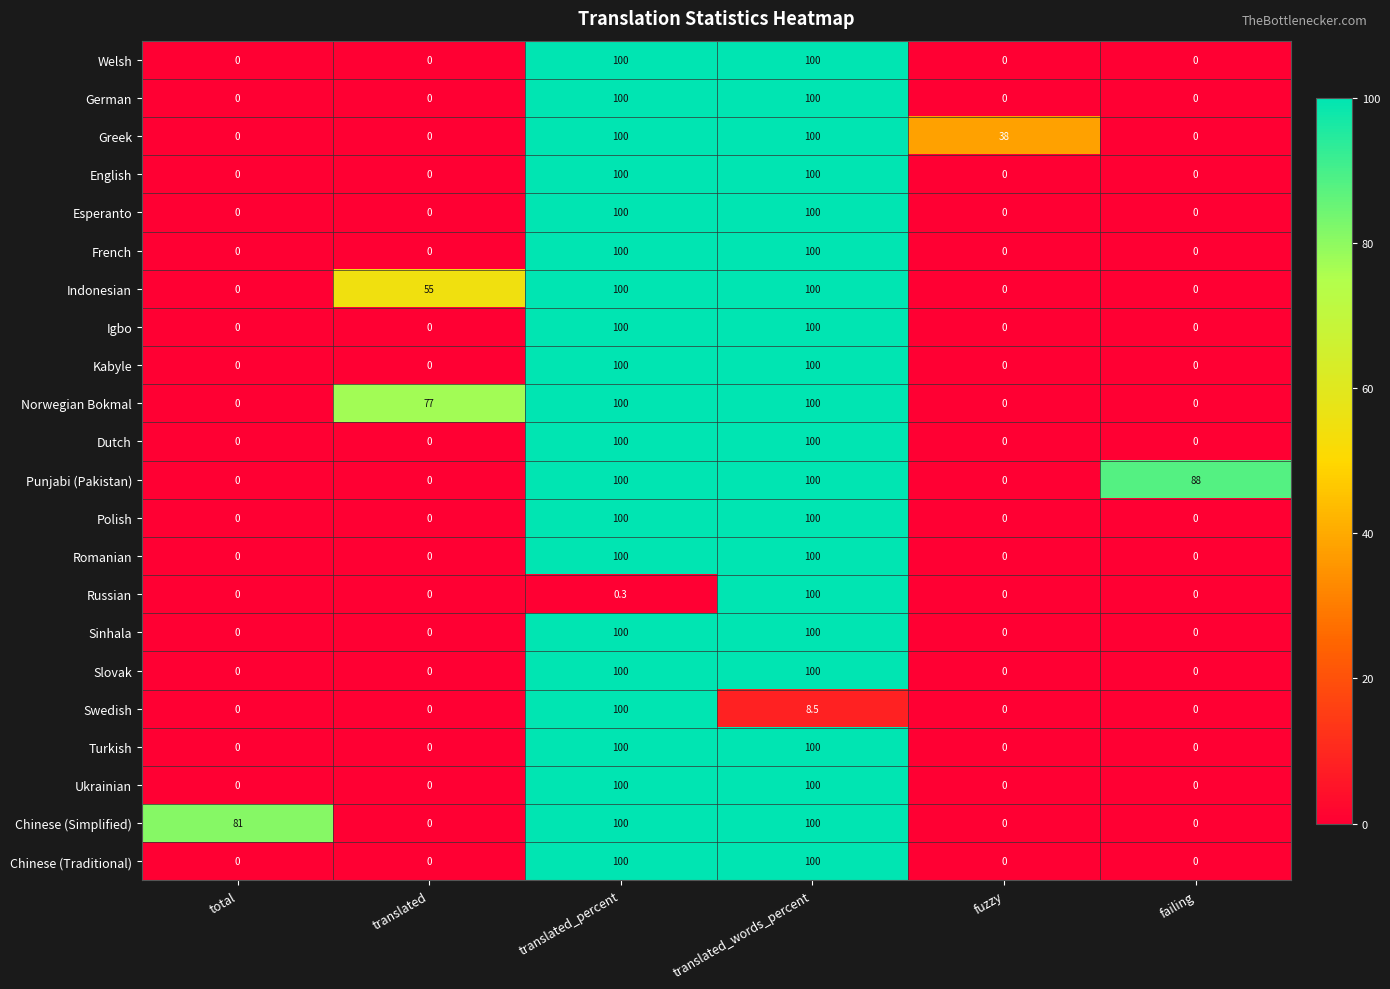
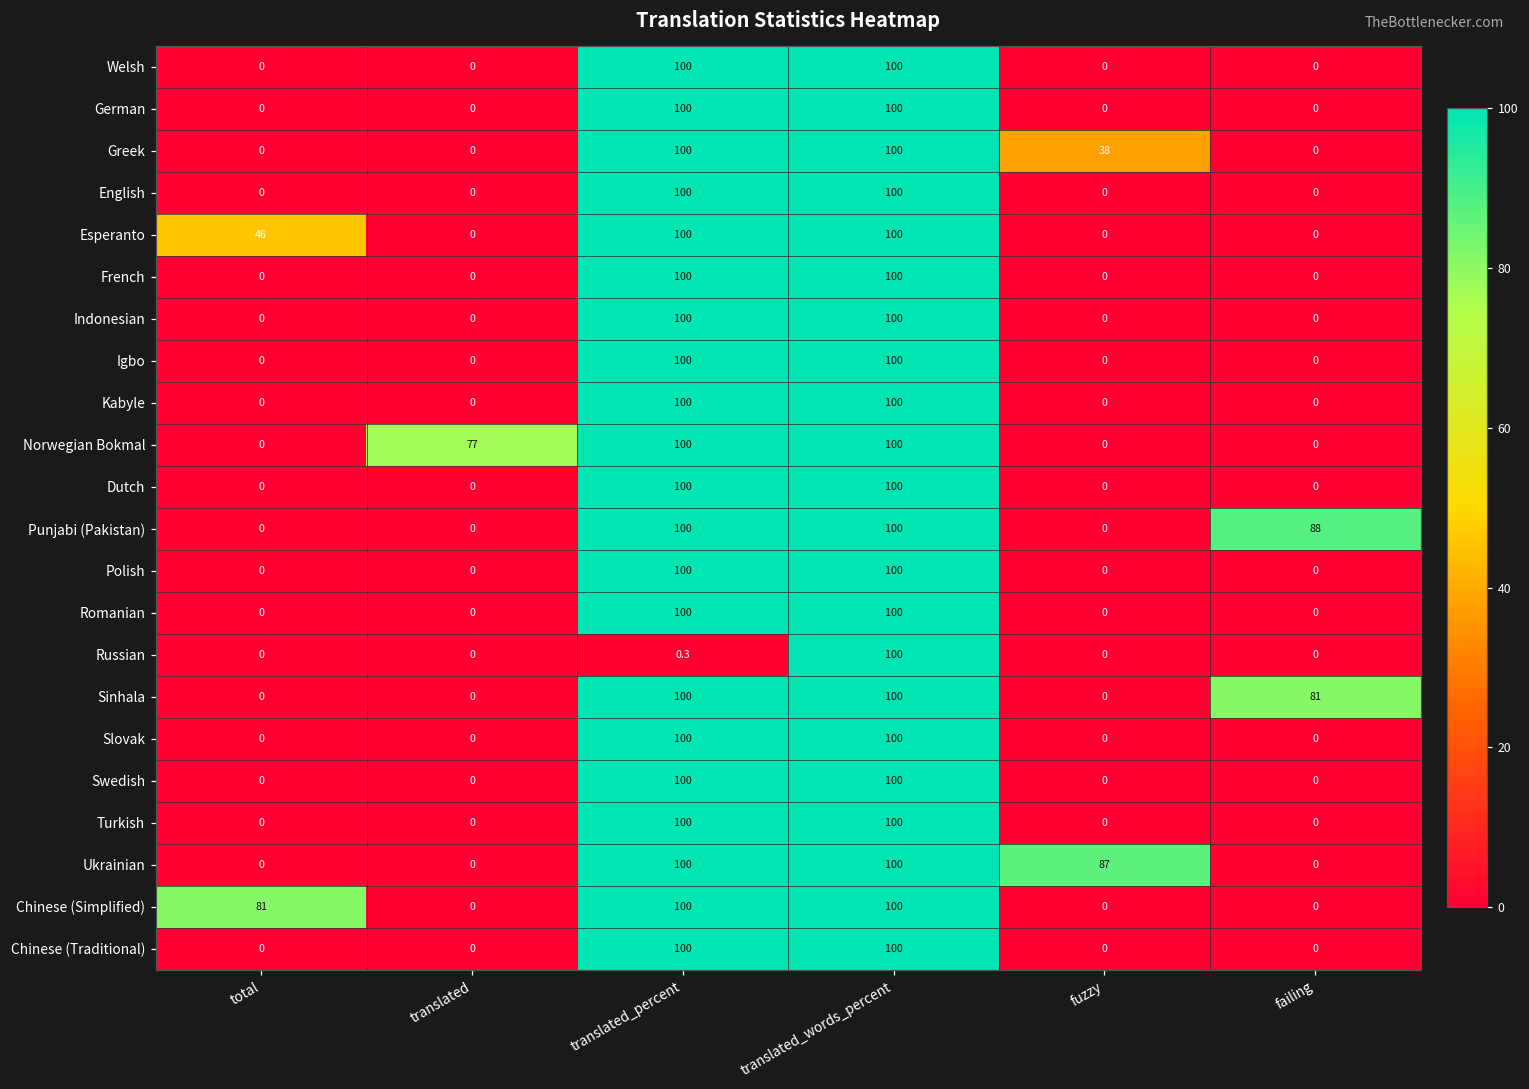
Esperanto, total: 0 -> 46
Indonesian, translated: 55 -> 0
Sinhala, failing: 0 -> 81
Swedish, translated_words_percent: 8.5 -> 100
Ukrainian, fuzzy: 0 -> 87
